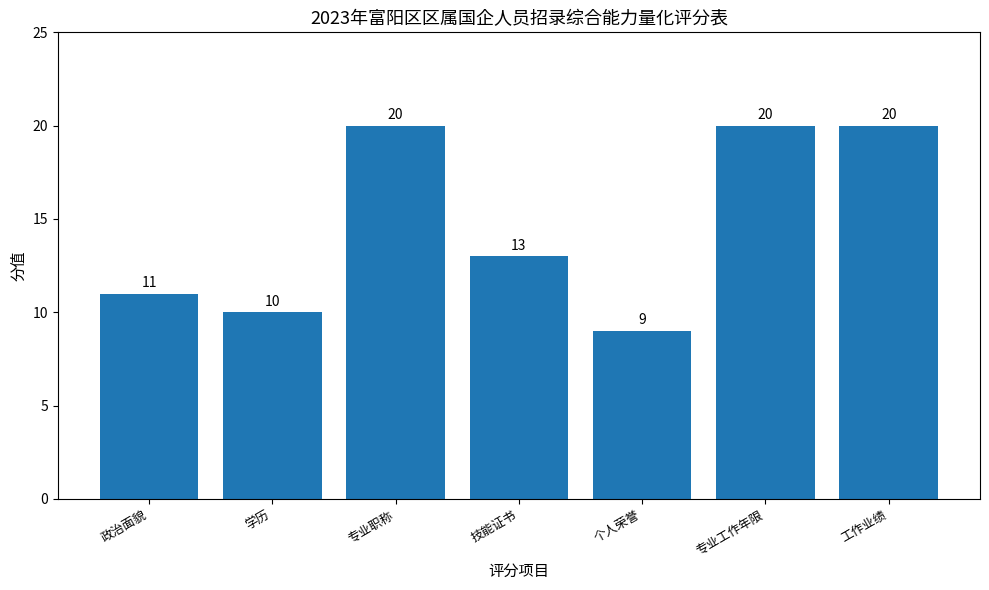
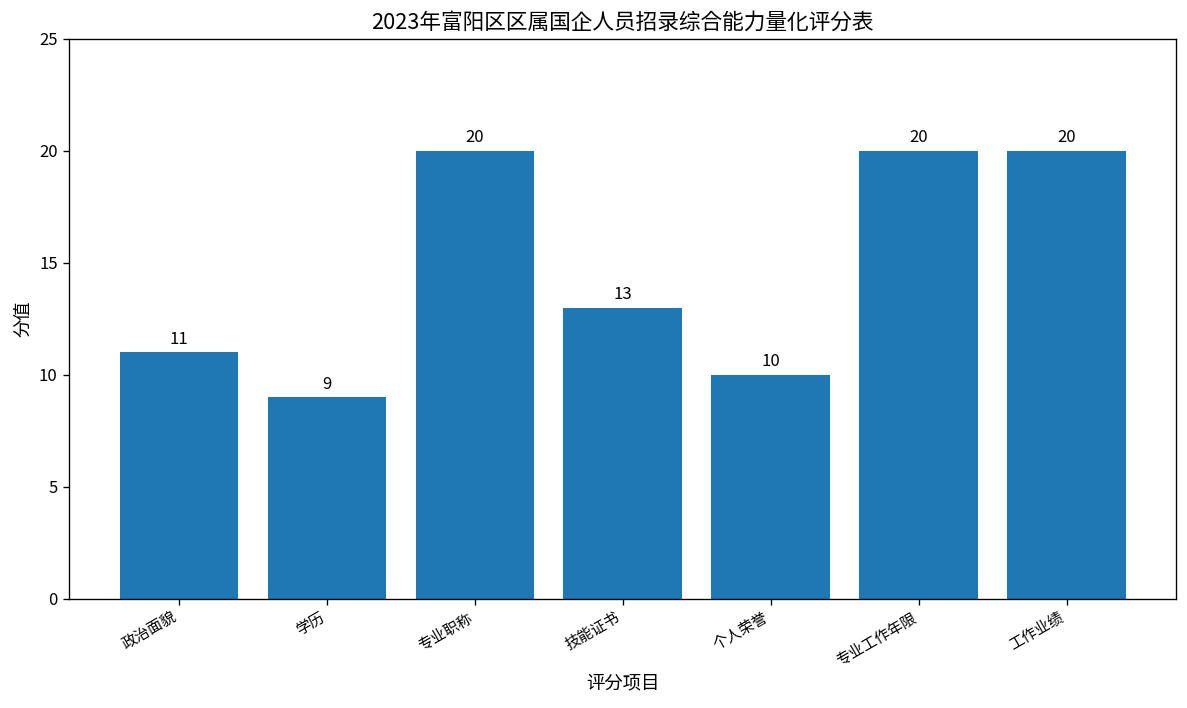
学历: 10 -> 9
个人荣誉: 9 -> 10
